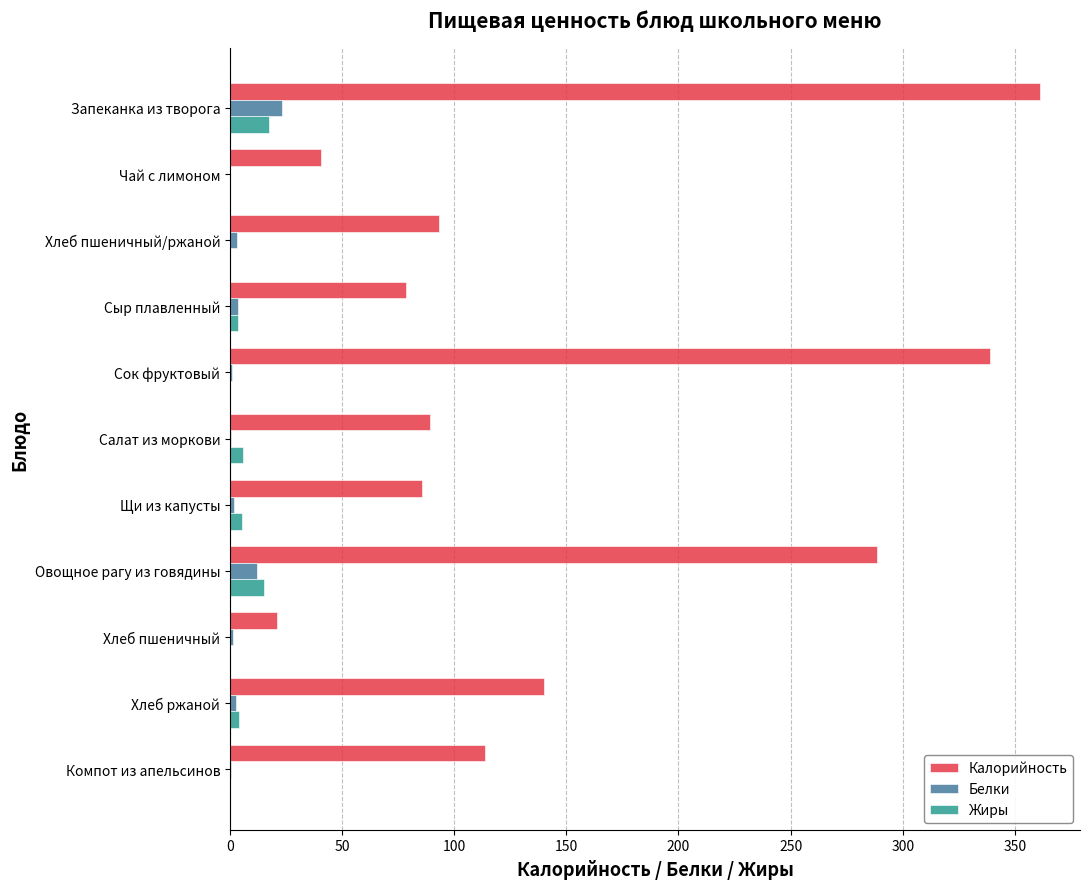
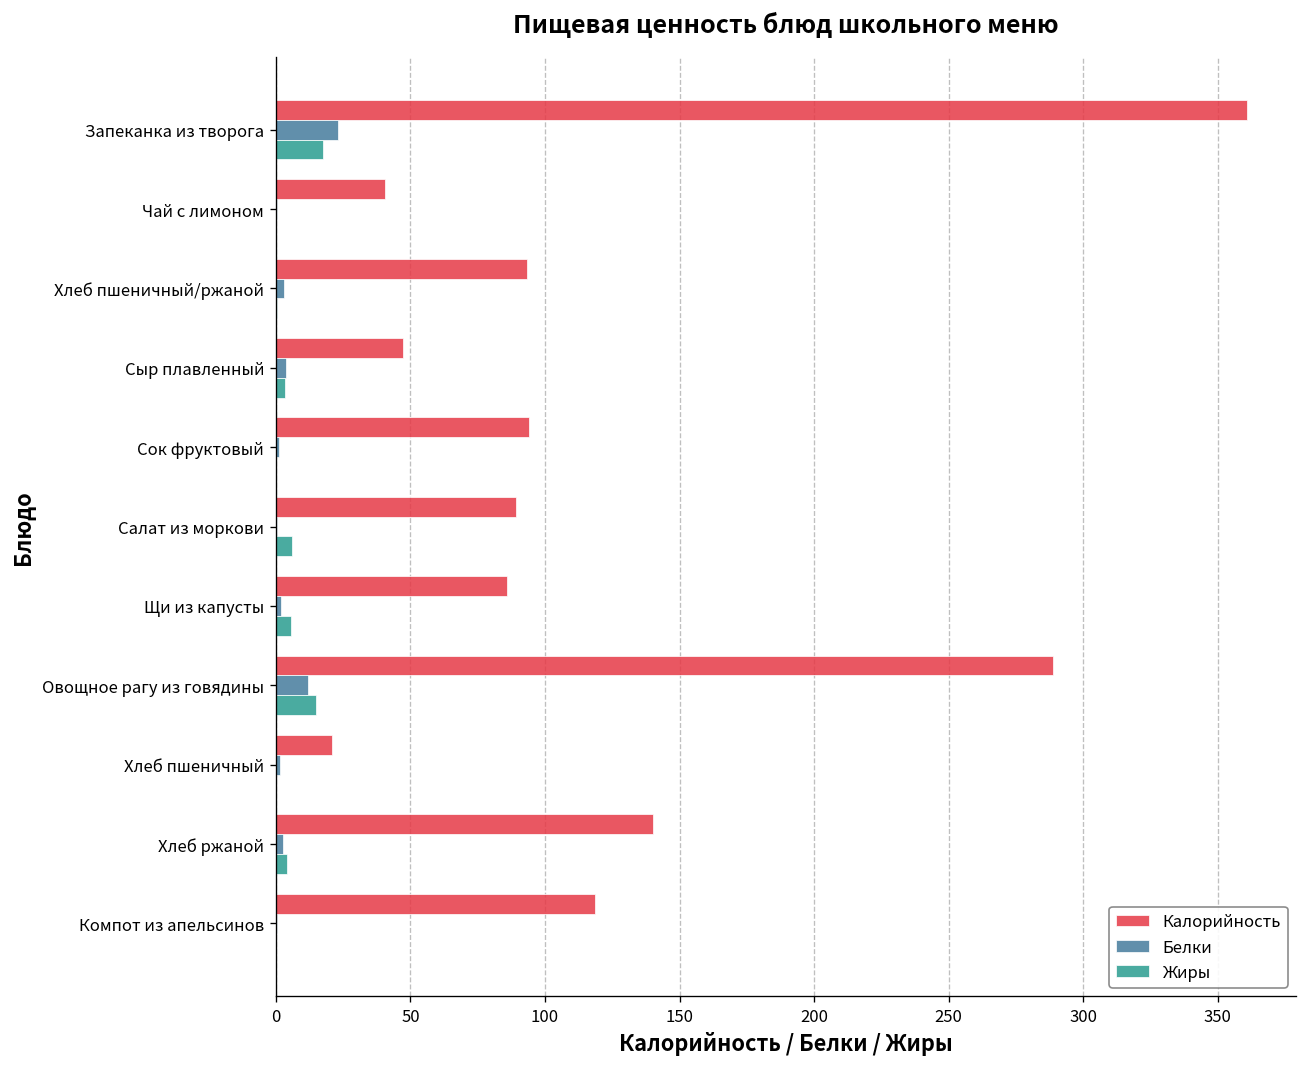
Калорийность, Сыр плавленный: 79 -> 47
Калорийность, Сок фруктовый: 339 -> 94
Калорийность, Компот из апельсинов: 114 -> 119
